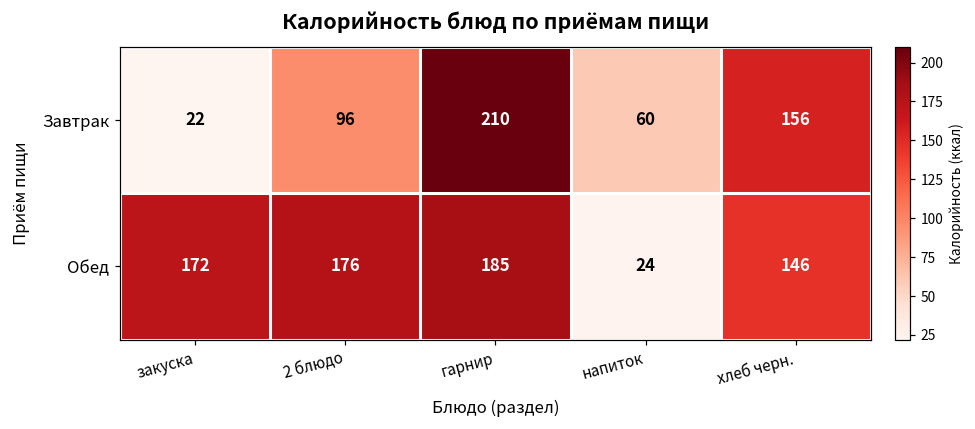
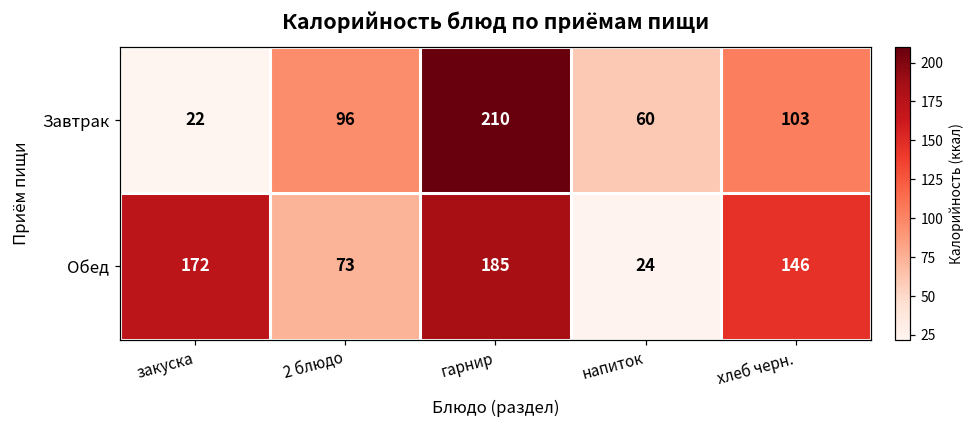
Завтрак, хлеб черн.: 156 -> 103
Обед, 2 блюдо: 176 -> 73
